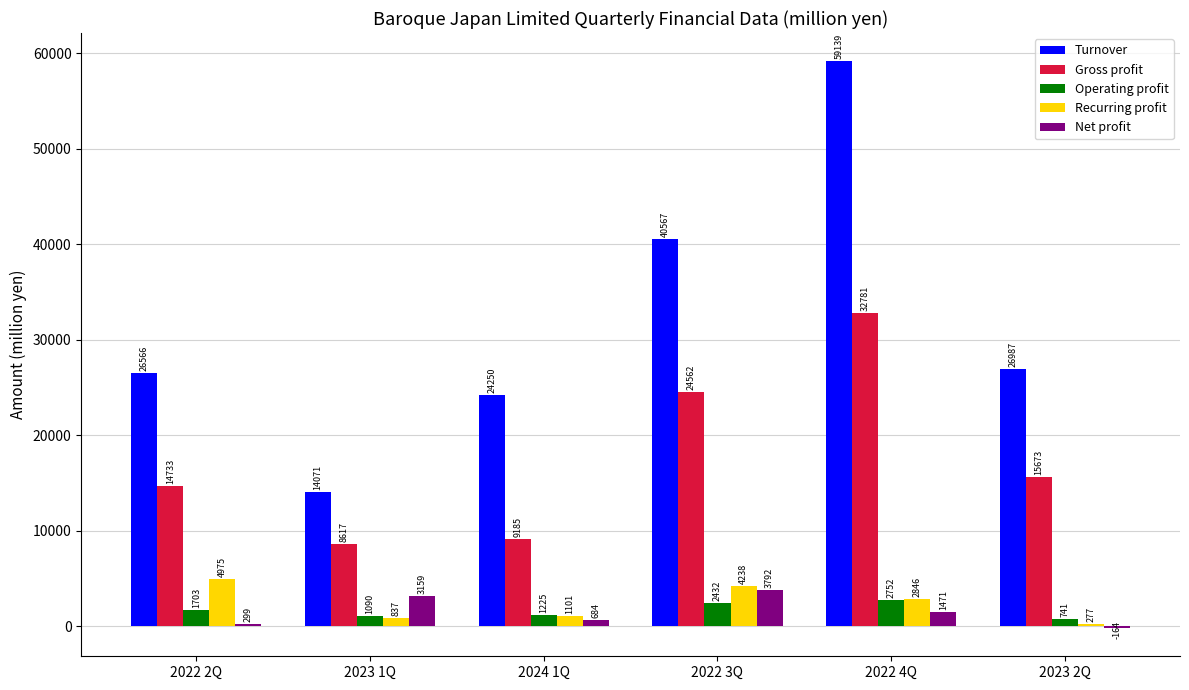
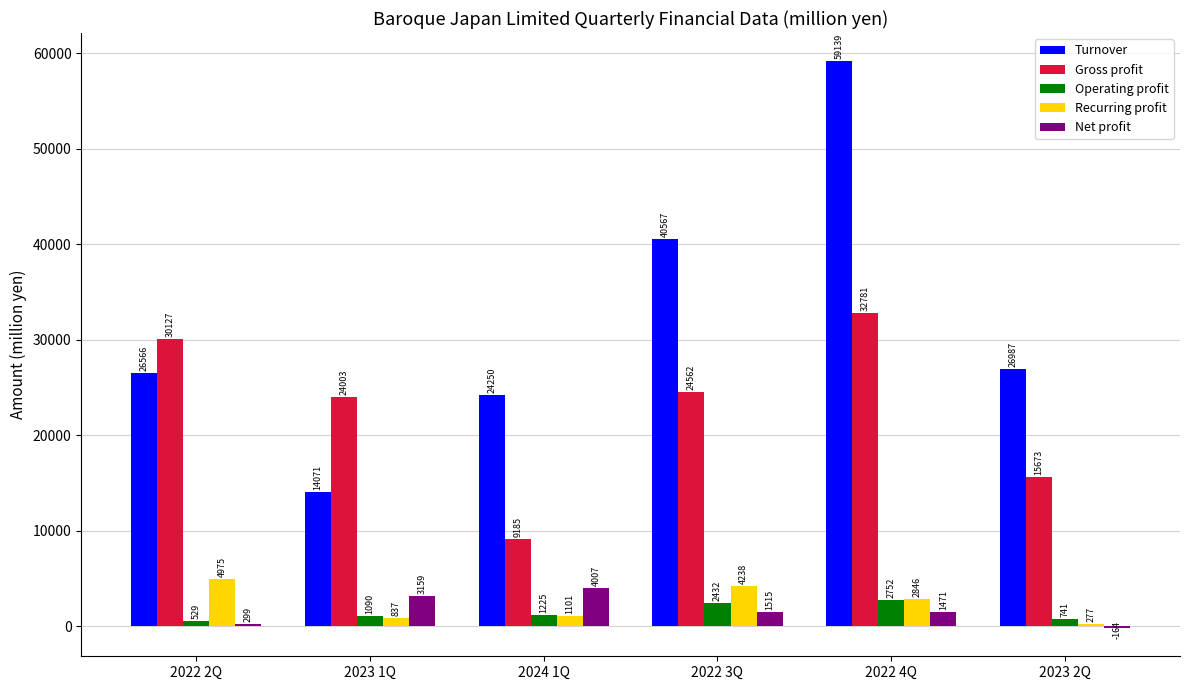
Gross profit, 2022 2Q: 14733 -> 30127
Operating profit, 2022 2Q: 1703 -> 529
Gross profit, 2023 1Q: 8617 -> 24003
Net profit, 2024 1Q: 684 -> 4007
Net profit, 2022 3Q: 3792 -> 1515
